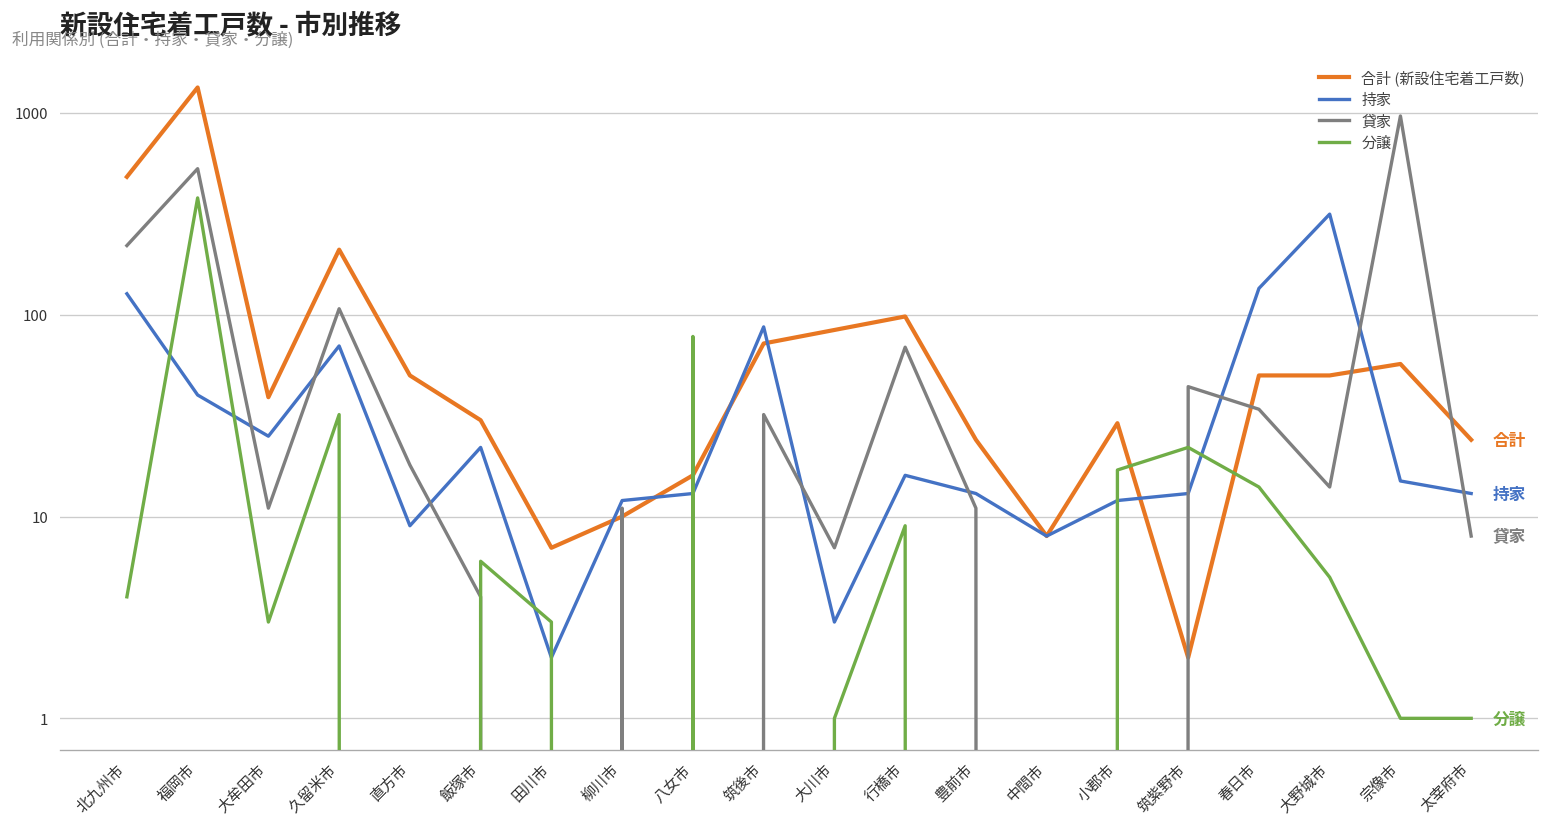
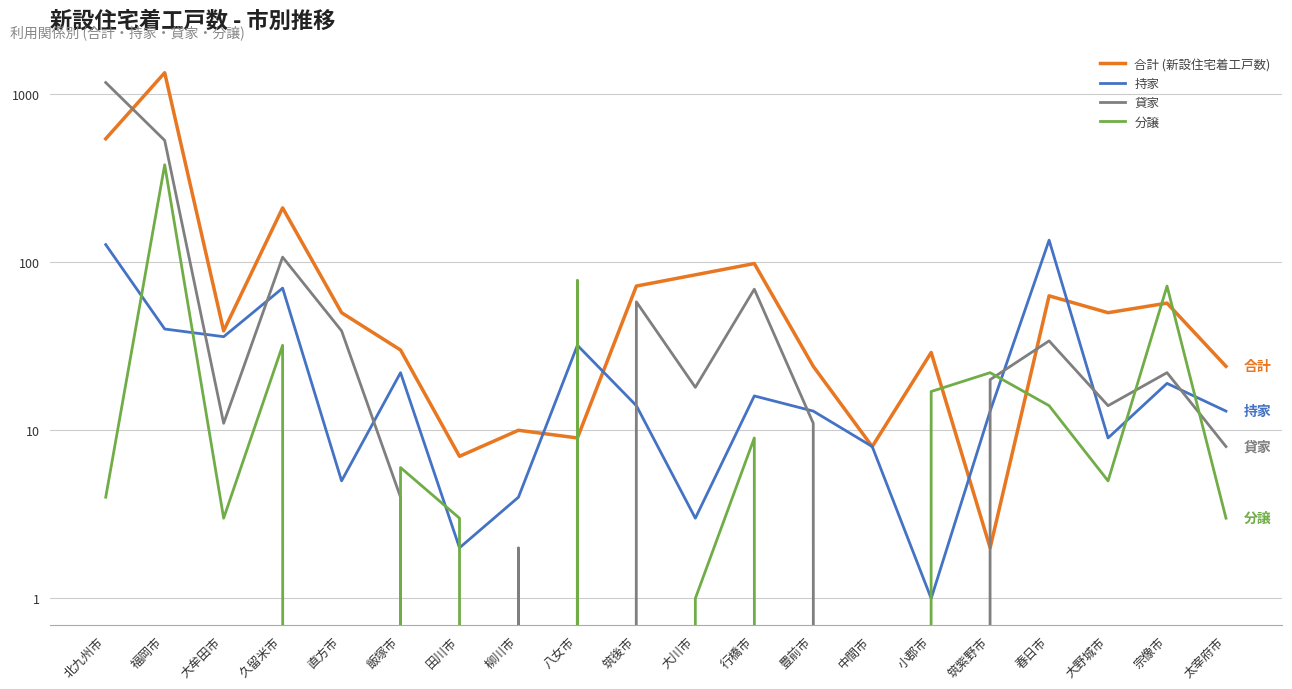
合計 (新設住宅着工戸数), 北九州市: 480 -> 540
貸家, 北九州市: 220 -> 1200
持家, 大牟田市: 25 -> 36
持家, 直方市: 9 -> 5
貸家, 直方市: 18 -> 39
持家, 柳川市: 12 -> 4
貸家, 柳川市: 11 -> 2
合計 (新設住宅着工戸数), 八女市: 16 -> 9
持家, 八女市: 13 -> 32
持家, 筑後市: 90 -> 14
貸家, 筑後市: 32 -> 58
貸家, 大川市: 7 -> 18
持家, 小郡市: 12 -> 1
貸家, 筑紫野市: 44 -> 20
合計 (新設住宅着工戸数), 春日市: 50 -> 63
持家, 大野城市: 320 -> 9
持家, 宗像市: 15 -> 19
貸家, 宗像市: 1000 -> 22
分譲, 宗像市: 1 -> 72
分譲, 太宰府市: 1 -> 3
